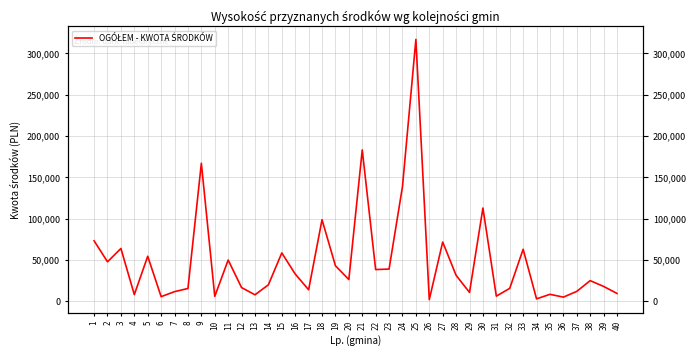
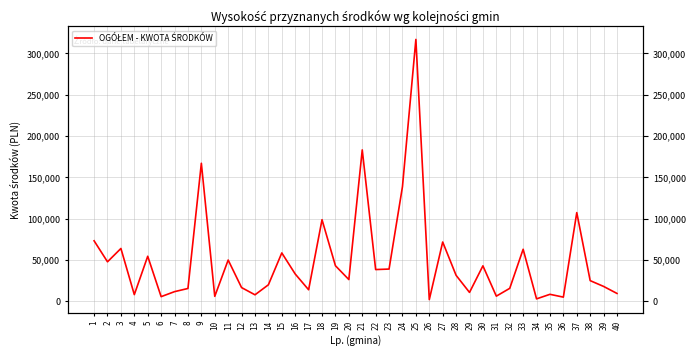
30: 110,000 -> 40,000
37: 10,000 -> 110,000
